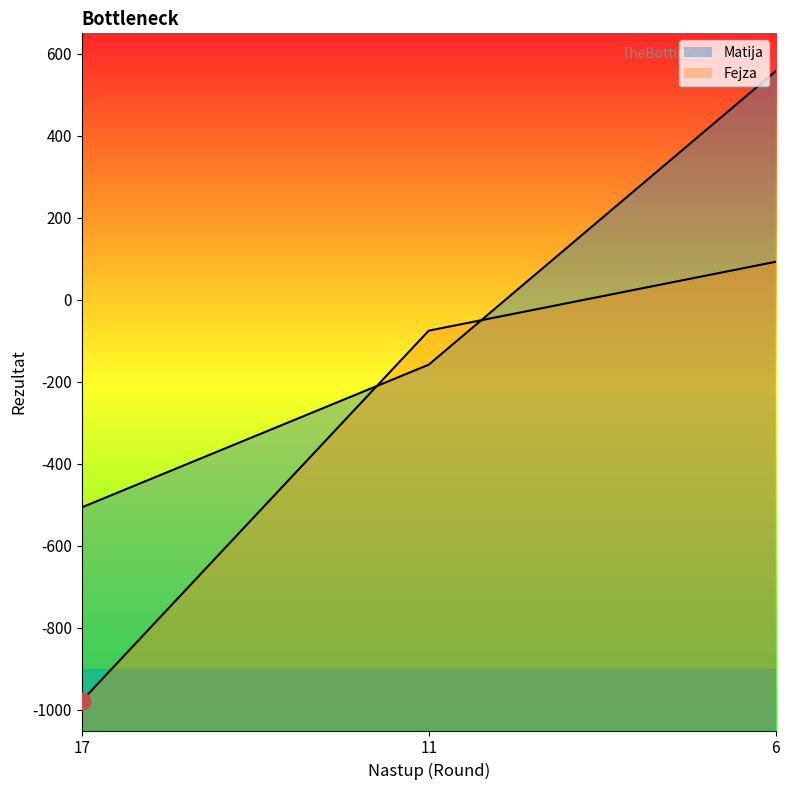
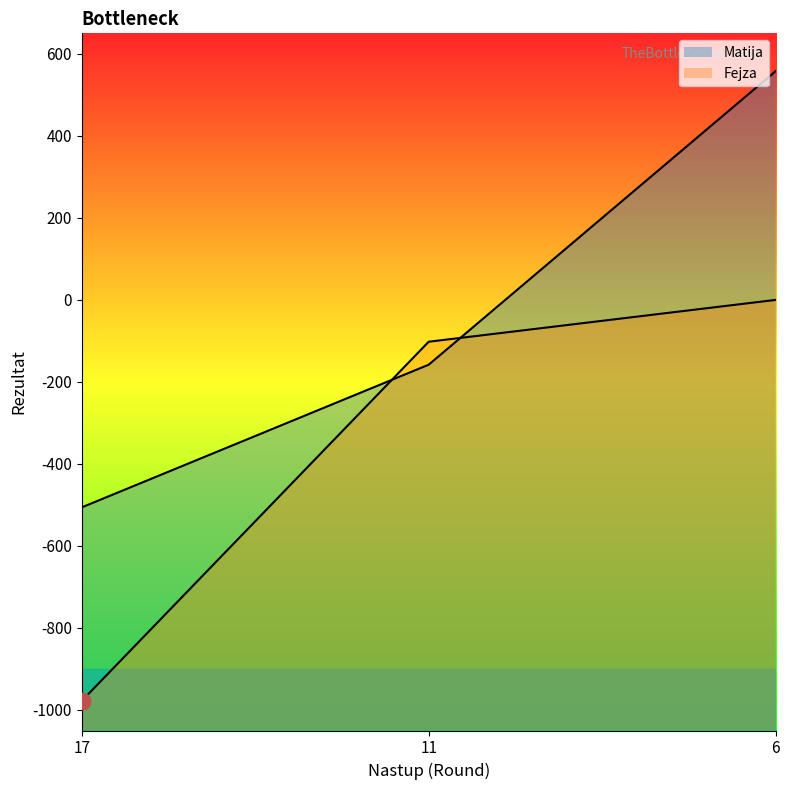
Fejza, 11: -80 -> -100
Fejza, 6: 90 -> 0
